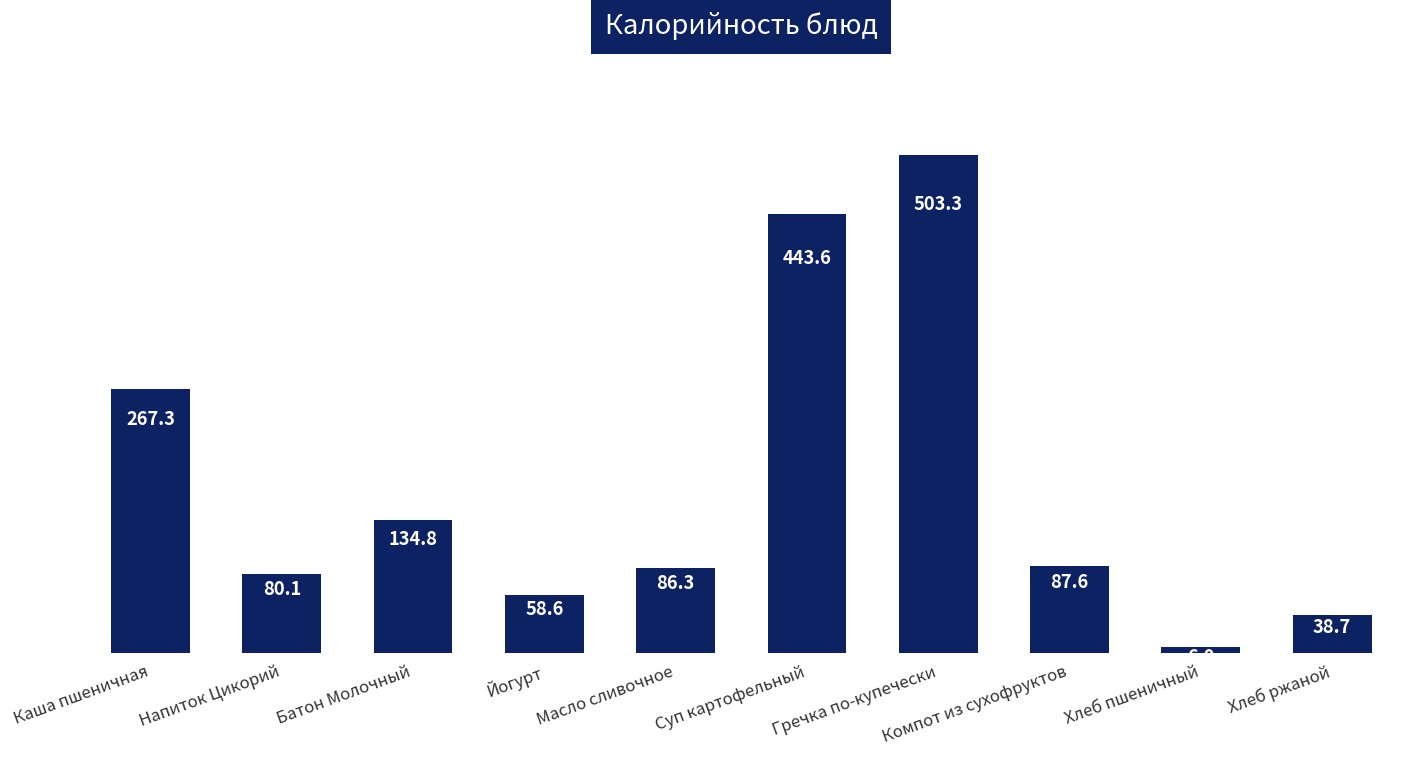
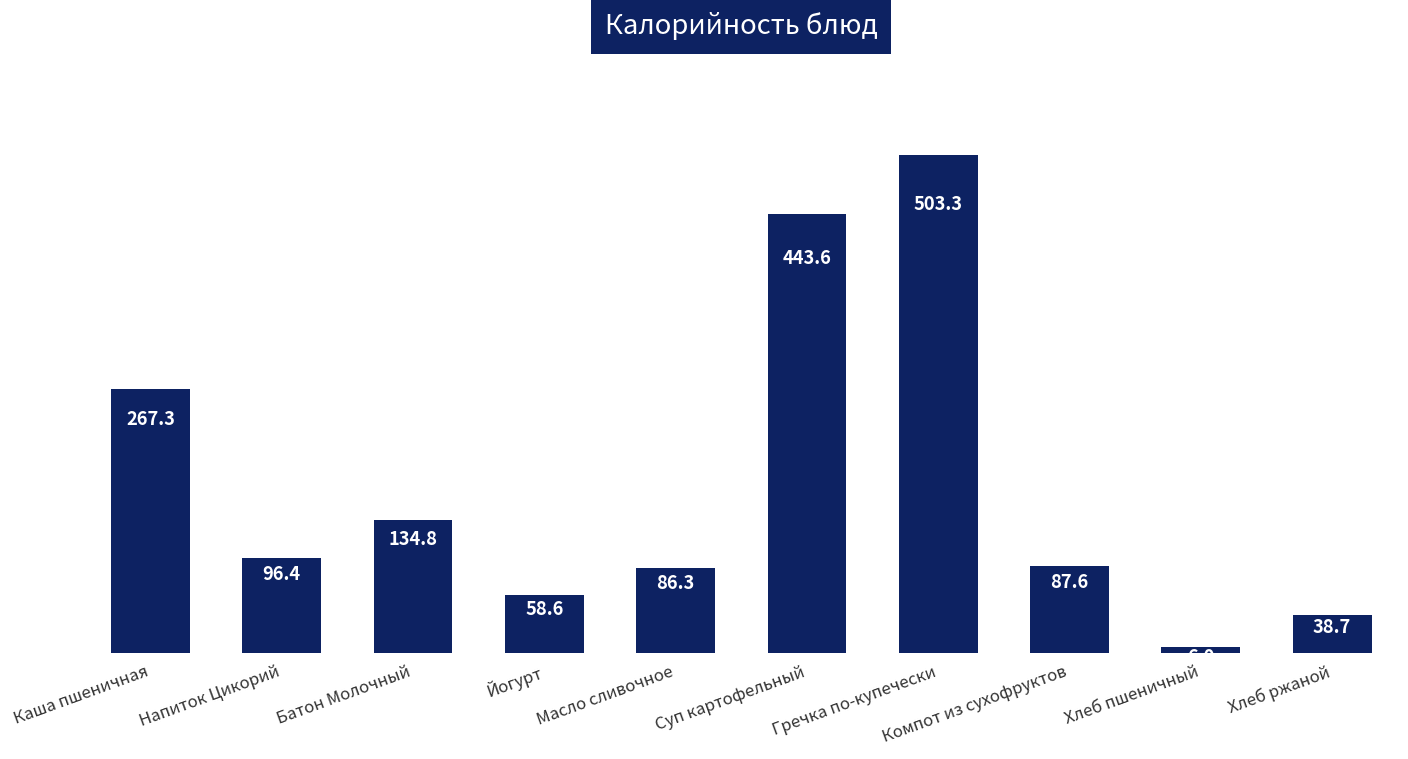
Напиток Цикорий: 80.1 -> 96.4
